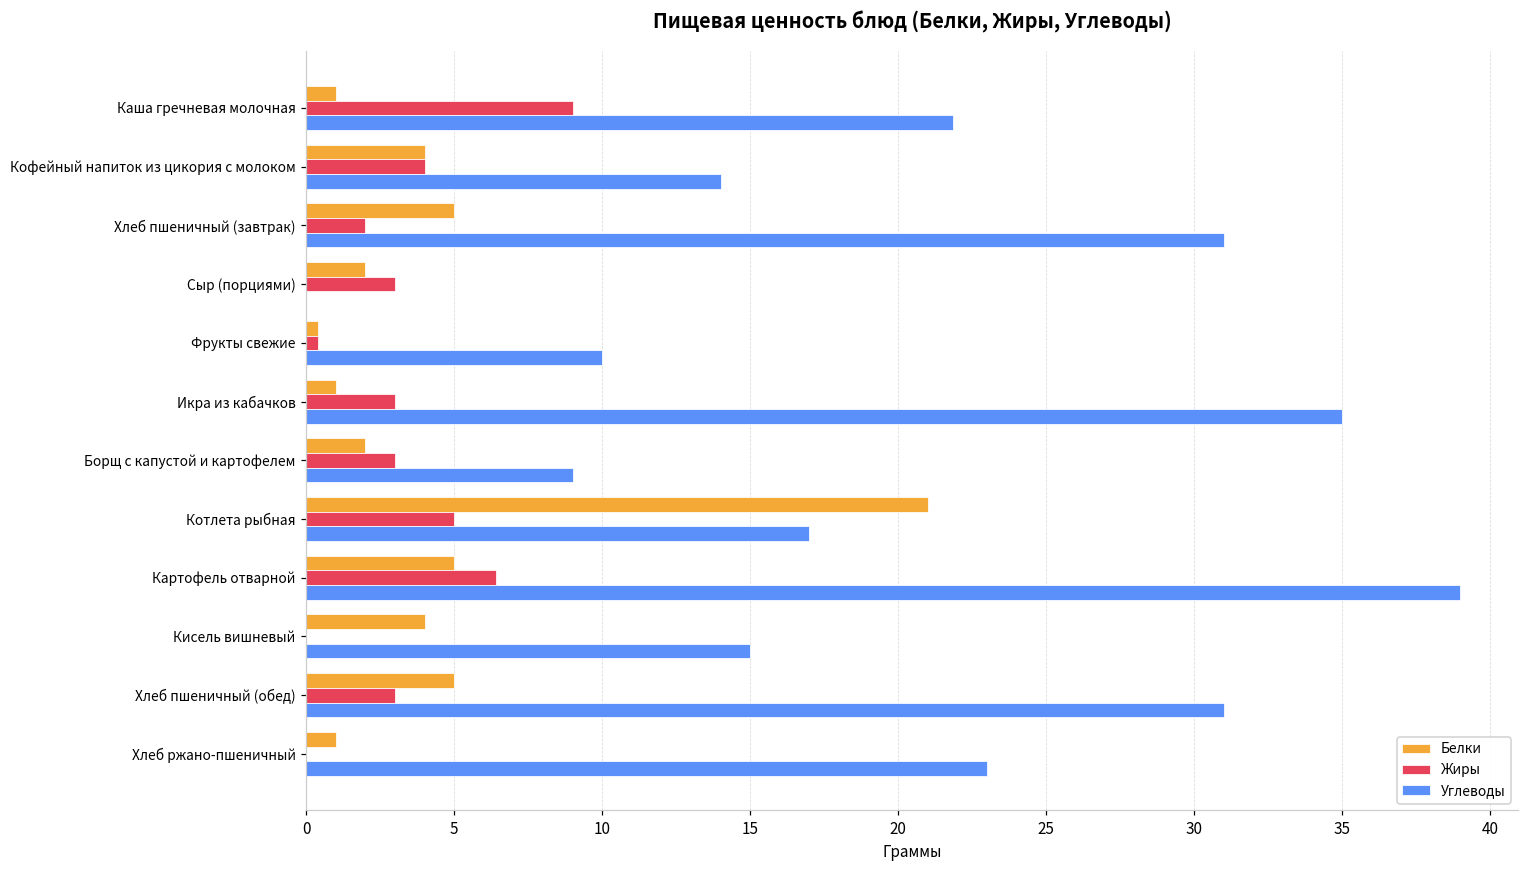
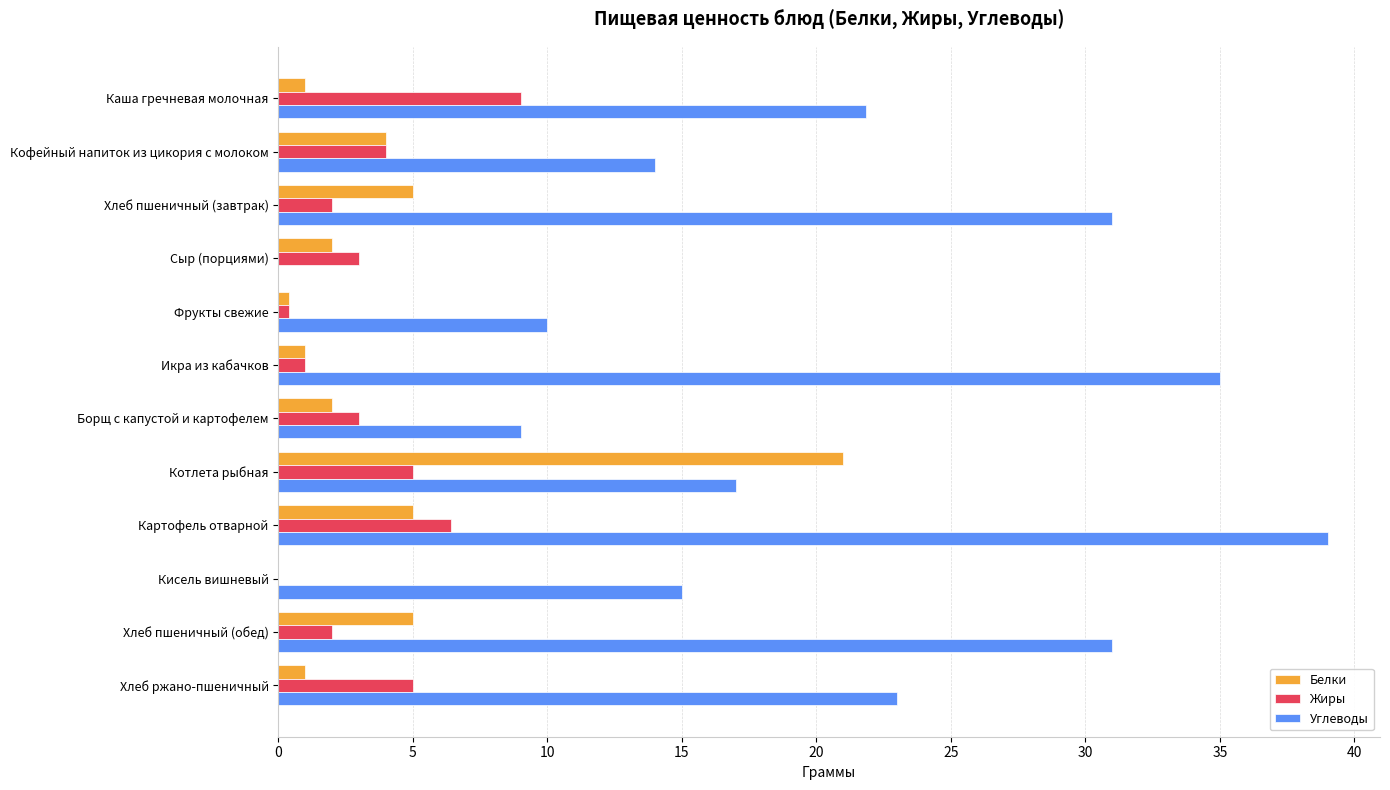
Жиры, Икра из кабачков: 3 -> 1
Белки, Кисель вишневый: 4 -> 0
Жиры, Хлеб пшеничный (обед): 3 -> 2
Жиры, Хлеб ржано-пшеничный: 0 -> 5
